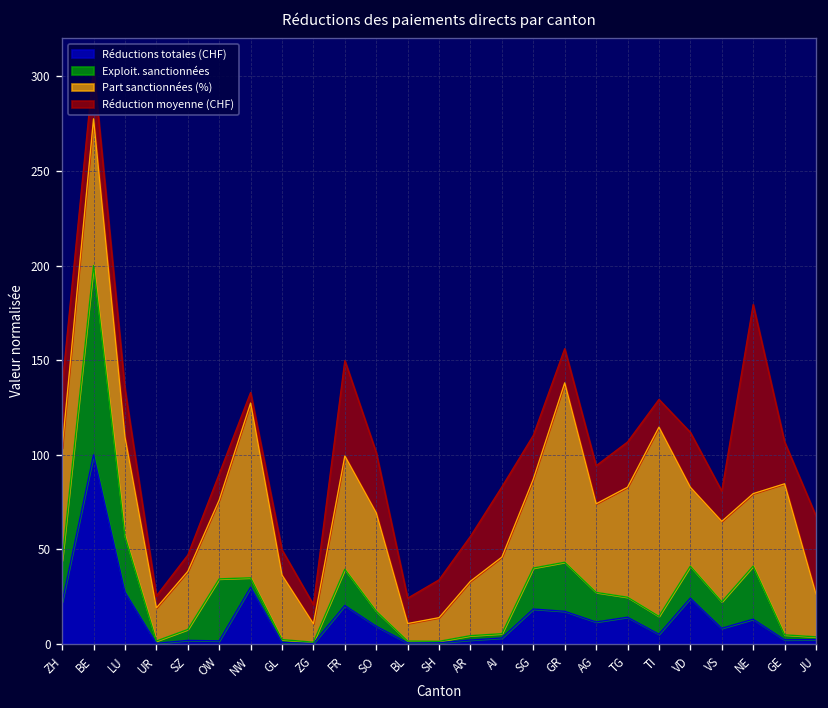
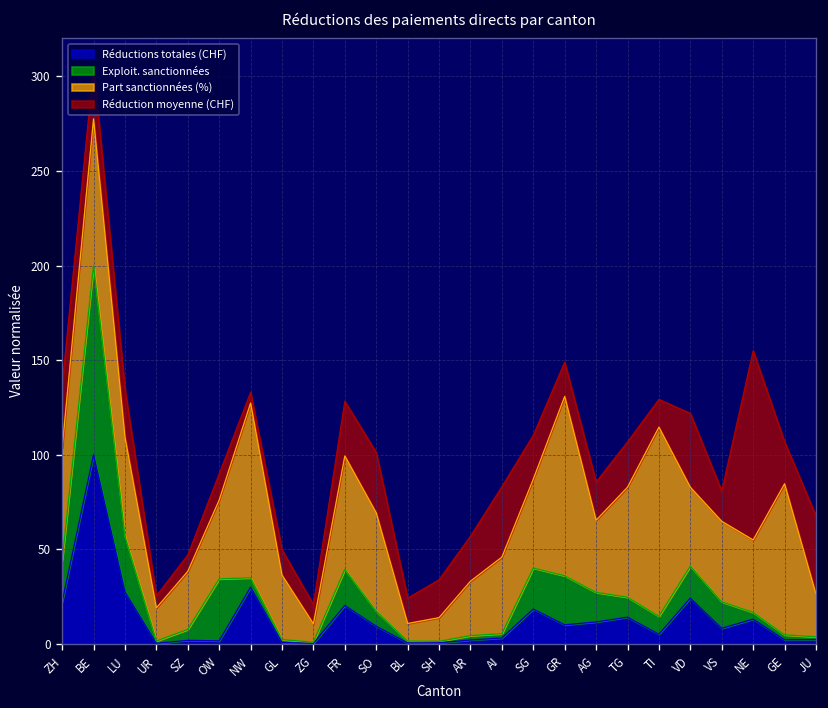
Réduction moyenne (CHF), FR: 50 -> 29
Réductions totales (CHF), GR: 17 -> 10
Part sanctionnées (%), AG: 47 -> 38
Réduction moyenne (CHF), VD: 29 -> 39
Exploit. sanctionnées, NE: 28 -> 4
